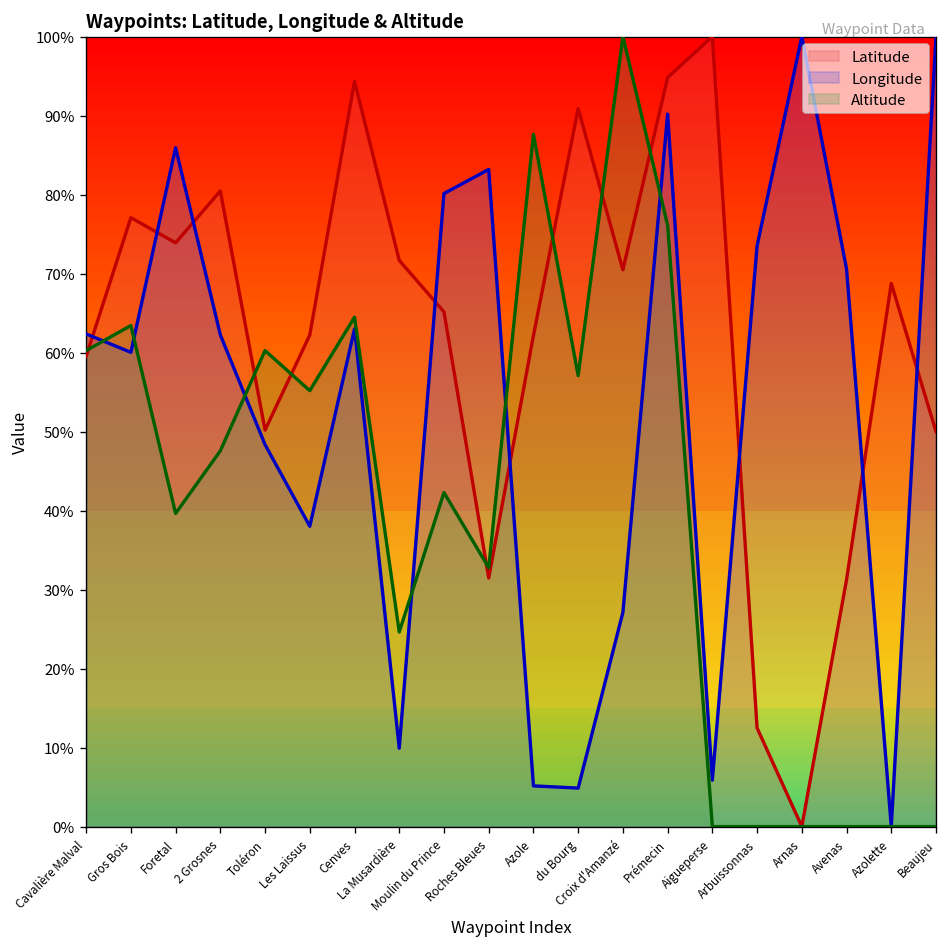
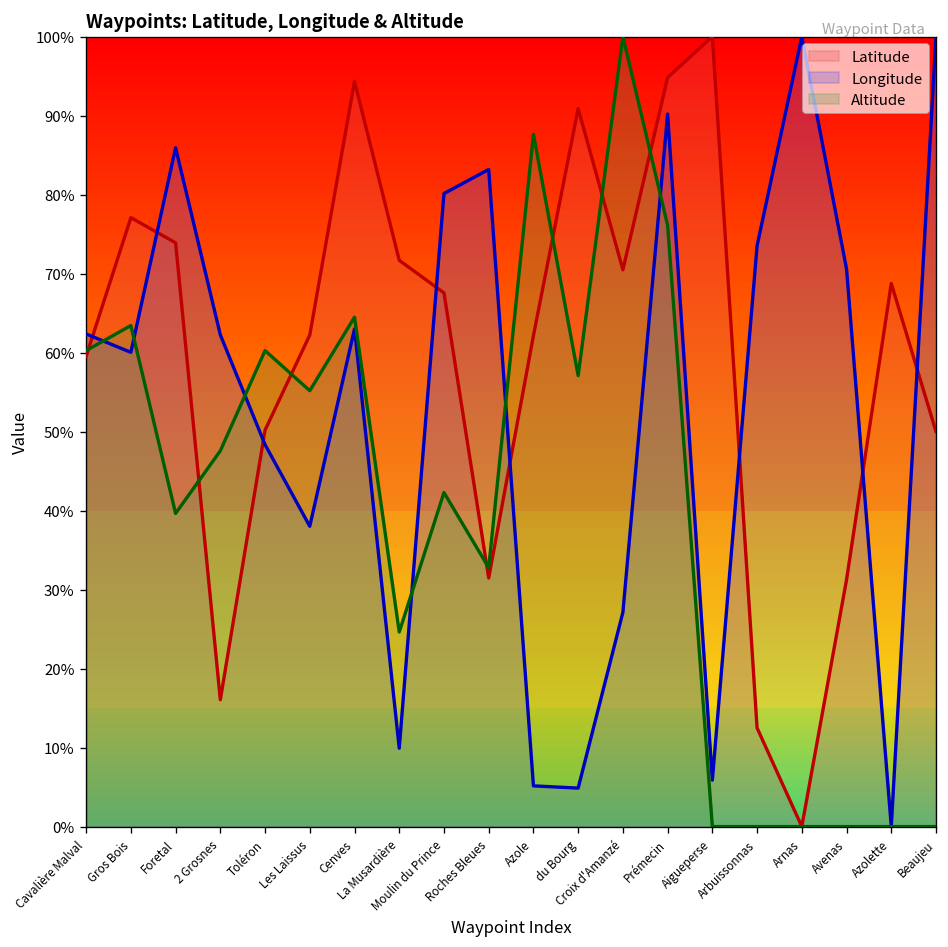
Latitude, 2 Grosnes: 80% -> 16%
Latitude, Moulin du Prince: 65% -> 68%
